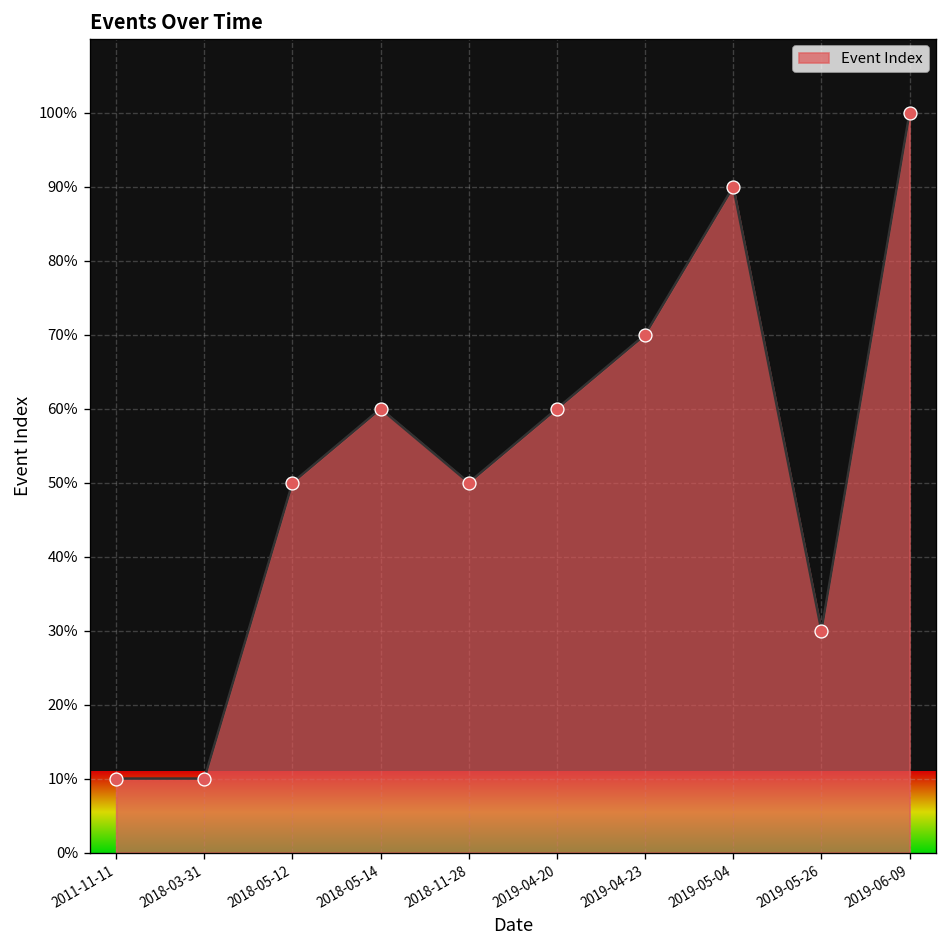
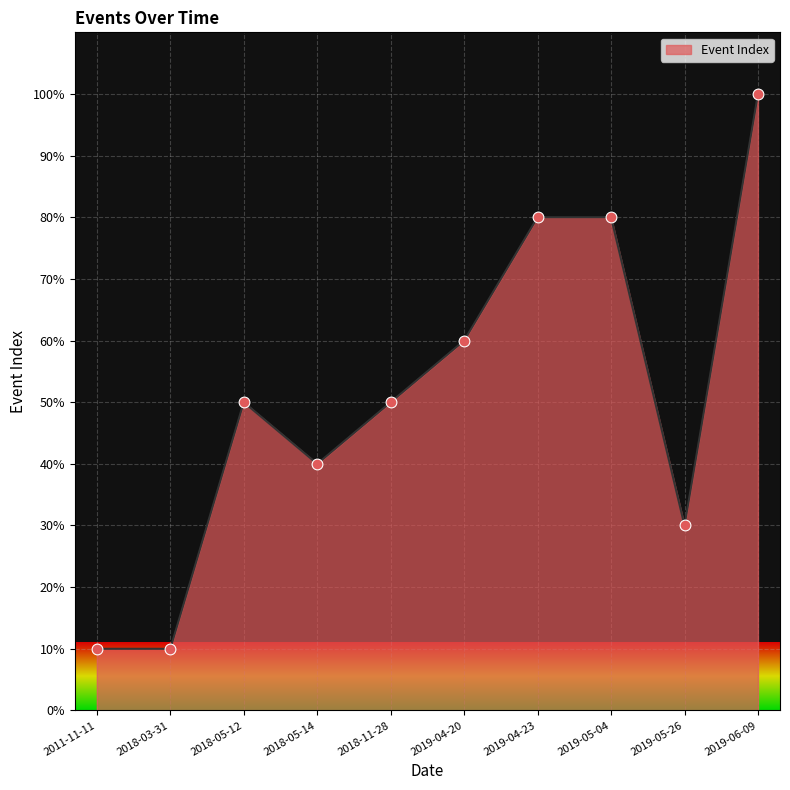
2018-05-14: 60% -> 40%
2019-04-23: 70% -> 80%
2019-05-04: 90% -> 80%
